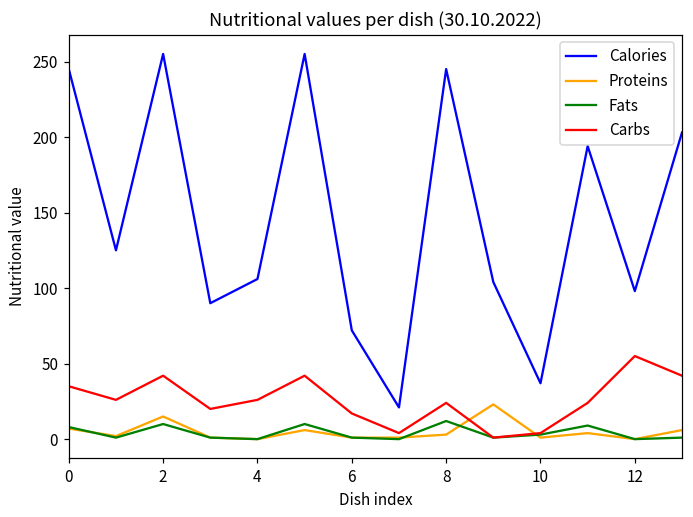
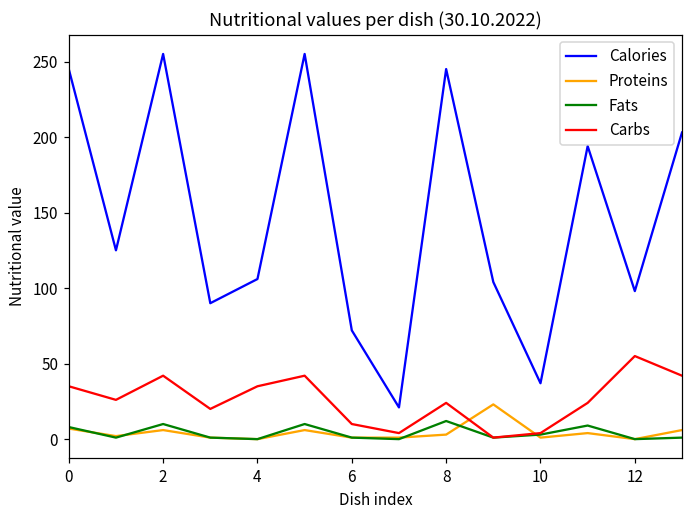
Proteins, 2: 15 -> 6
Carbs, 4: 26 -> 35
Carbs, 6: 17 -> 10
